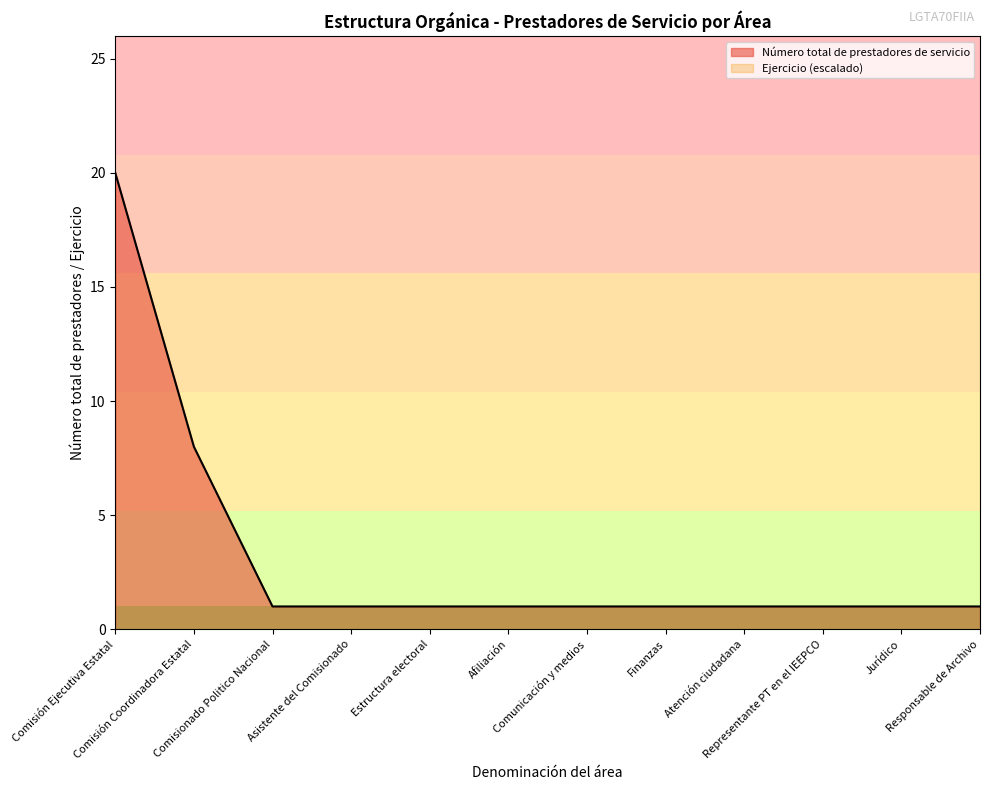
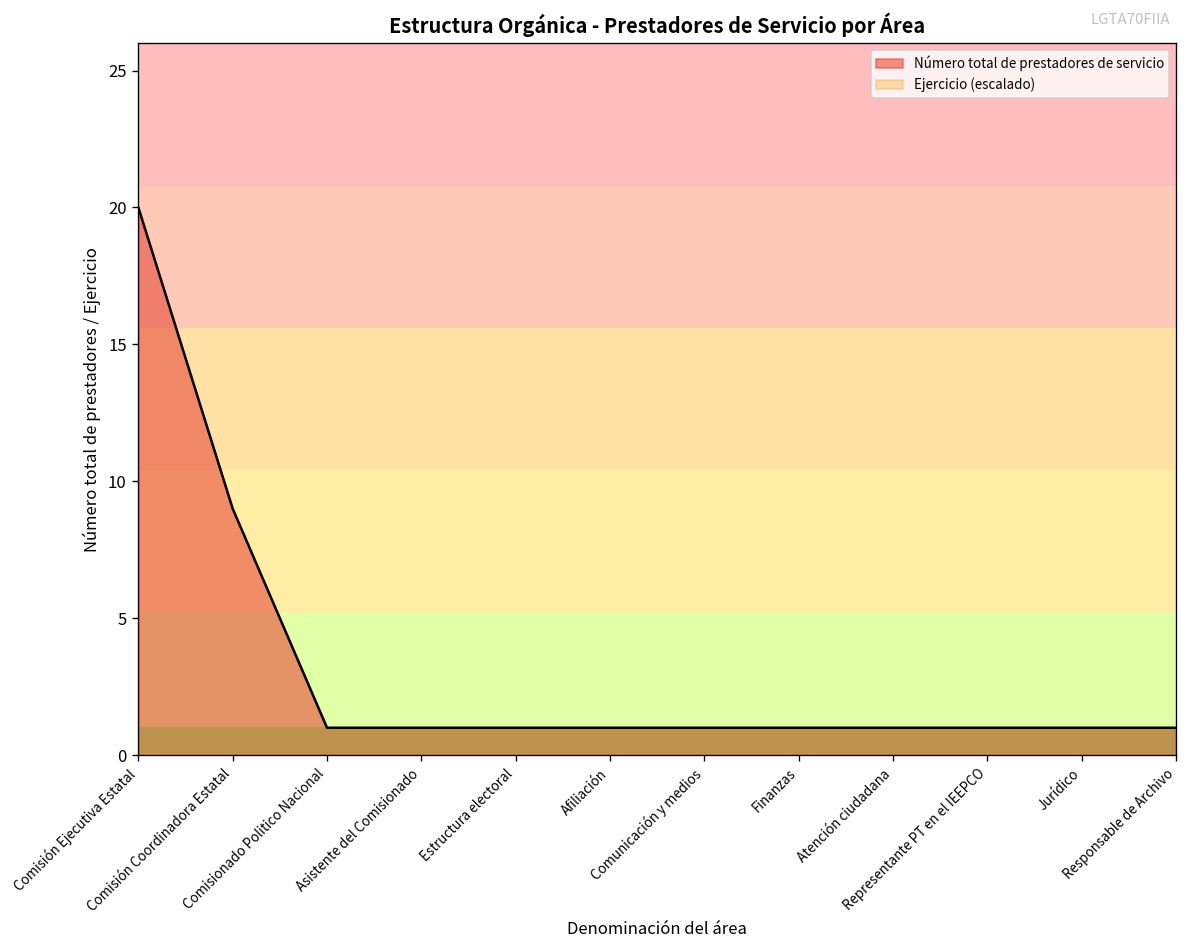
Comisión Coordinadora Estatal: 8 -> 9
